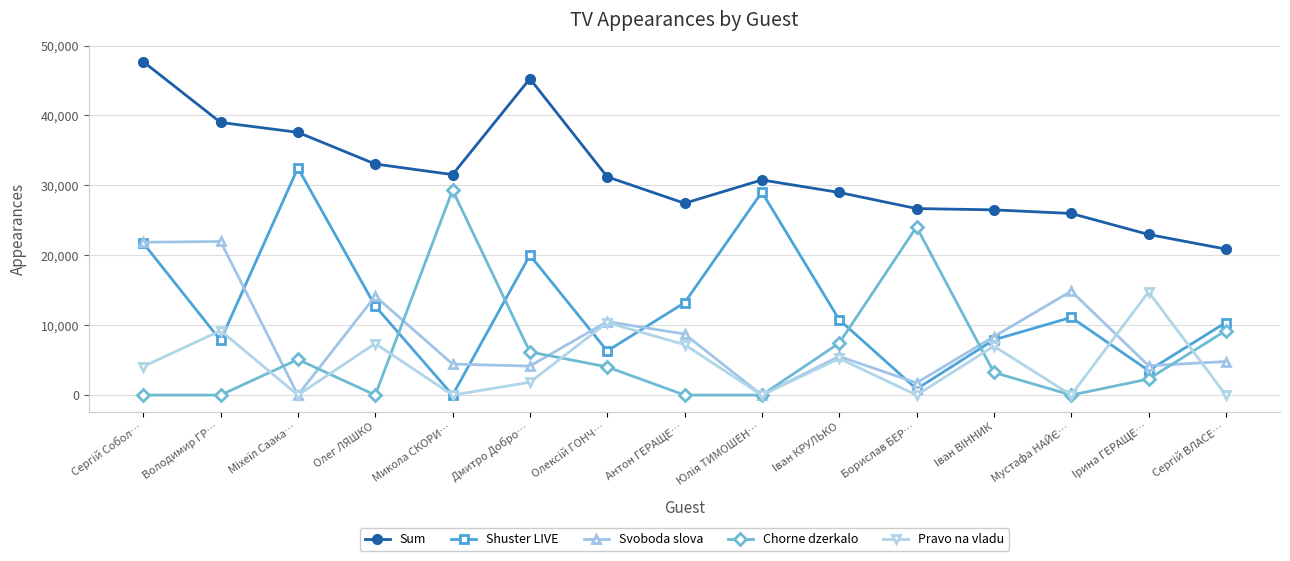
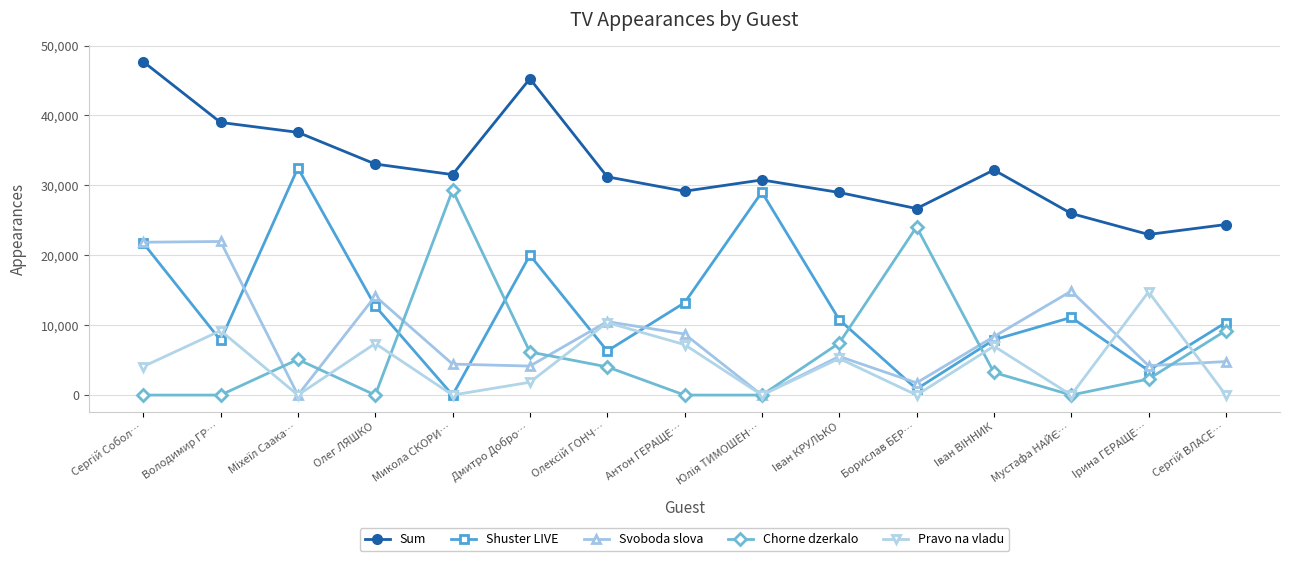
Sum, Антон ГЕРАЩЕ…: 27,000 -> 29,000
Sum, Іван ВІННИК: 26,000 -> 32,000
Sum, Сергій ВЛАСЕ…: 21,000 -> 24,000
